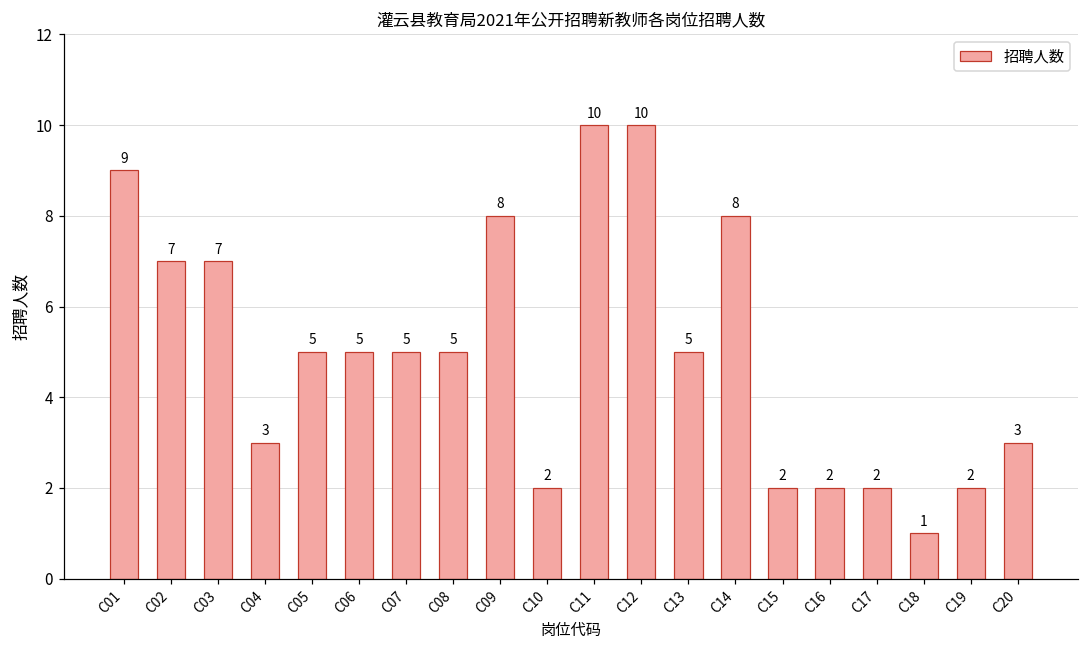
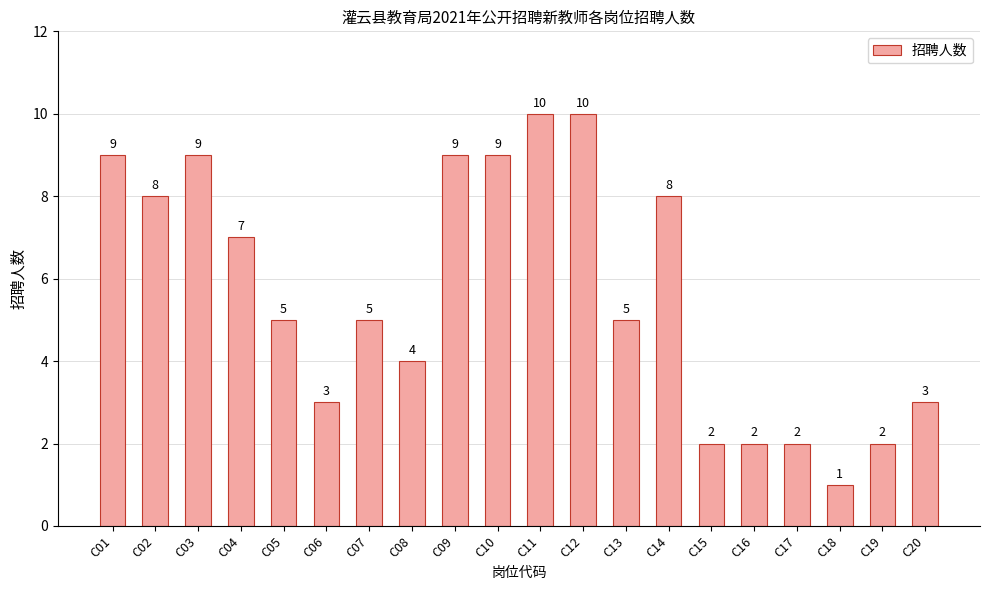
C02: 7 -> 8
C03: 7 -> 9
C04: 3 -> 7
C06: 5 -> 3
C08: 5 -> 4
C09: 8 -> 9
C10: 2 -> 9
